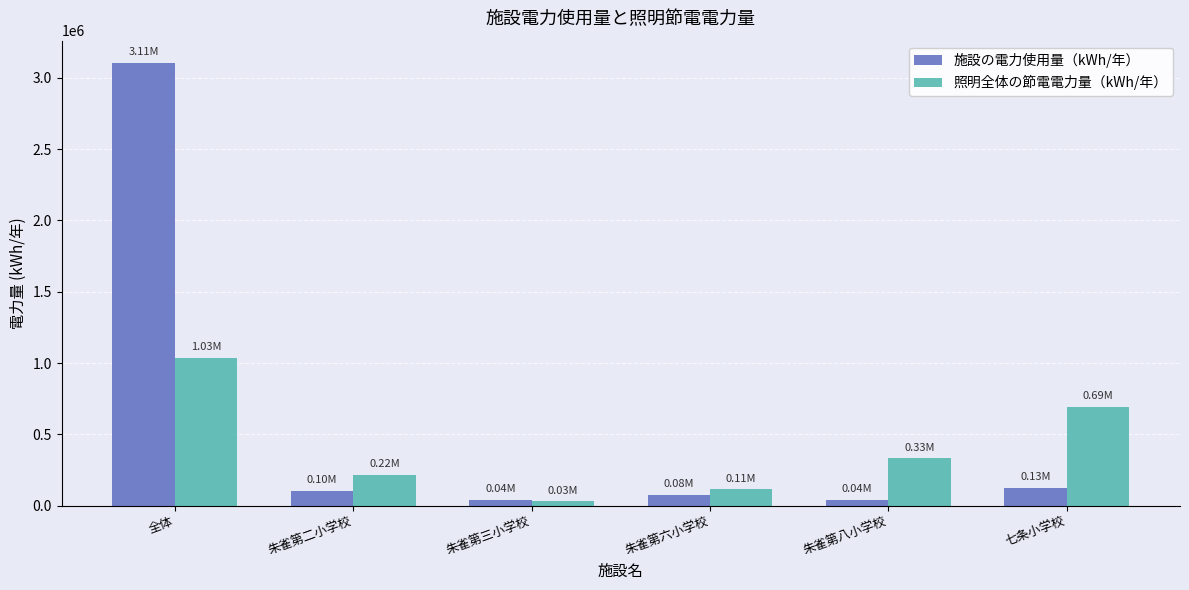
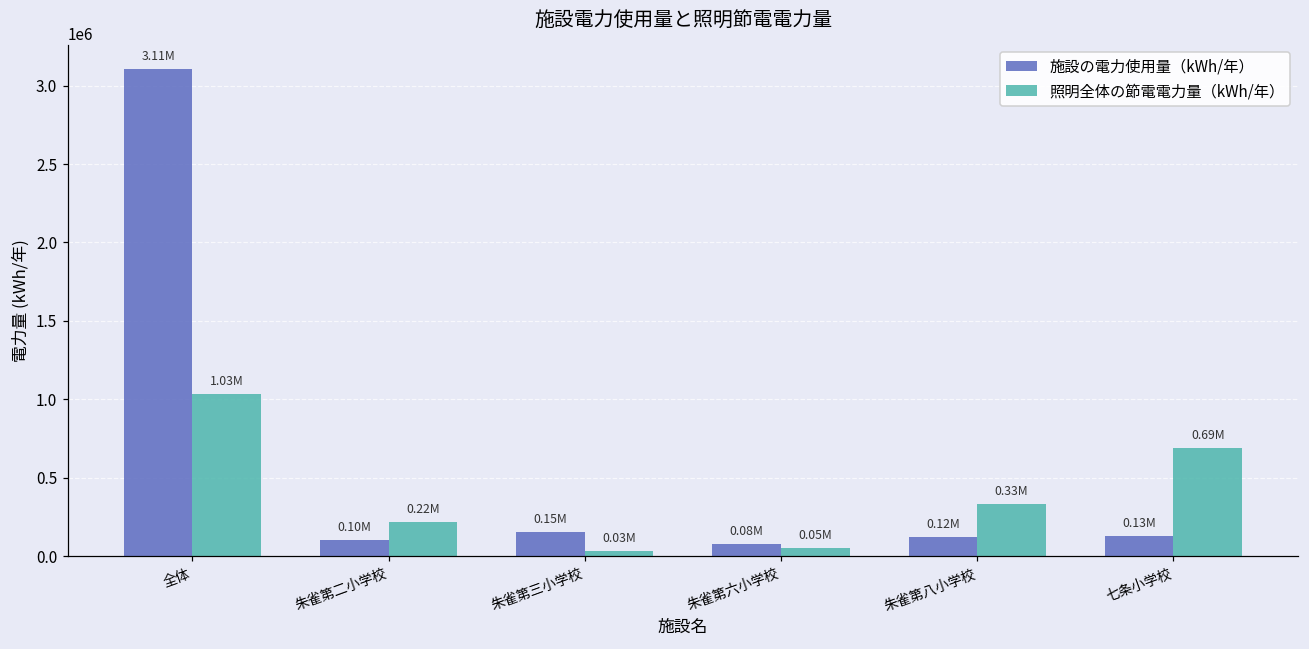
施設の電力使用量（kWh/年）, 朱雀第三小学校: 0.04M -> 0.15M
照明全体の節電電力量（kWh/年）, 朱雀第六小学校: 0.11M -> 0.05M
施設の電力使用量（kWh/年）, 朱雀第八小学校: 0.04M -> 0.12M
